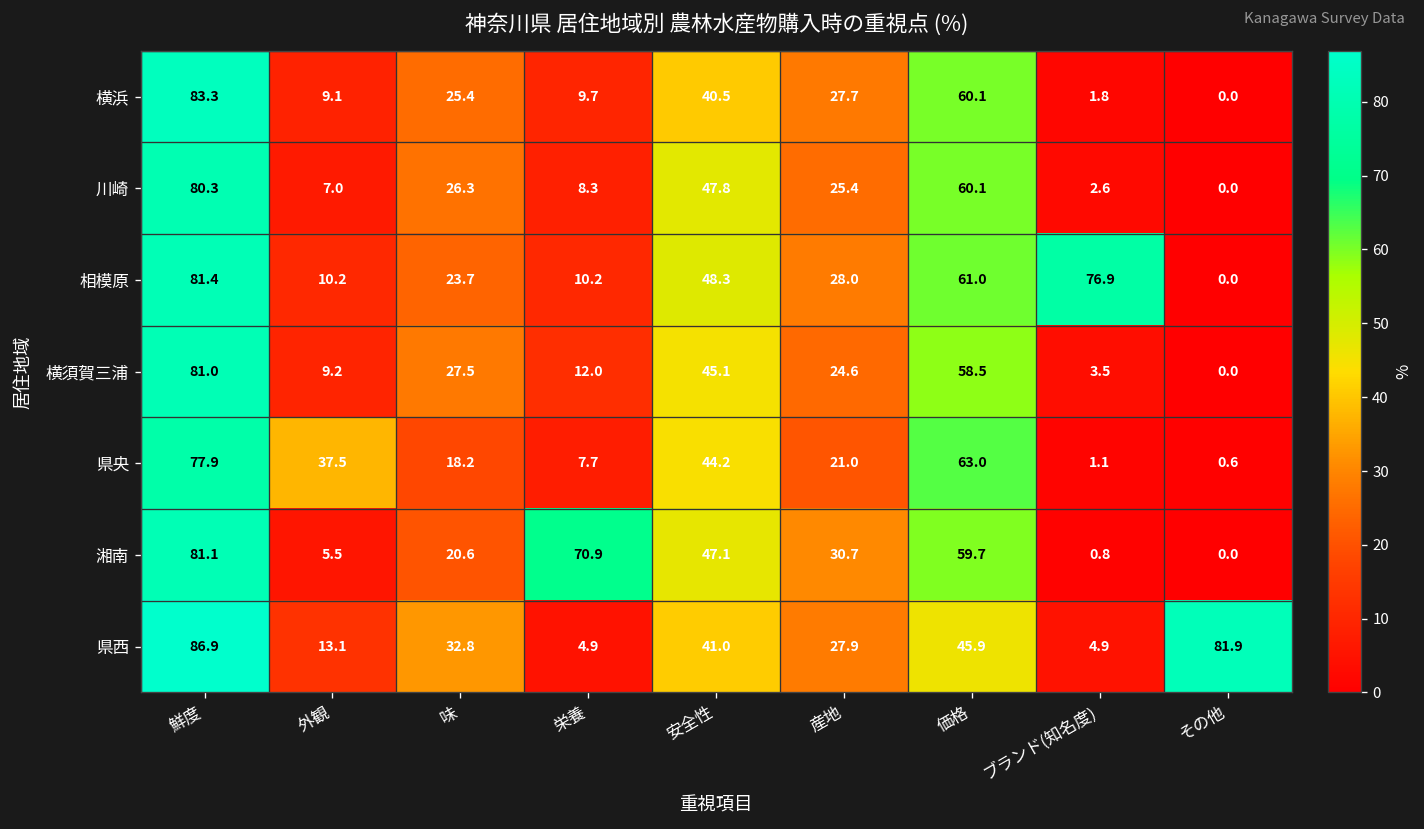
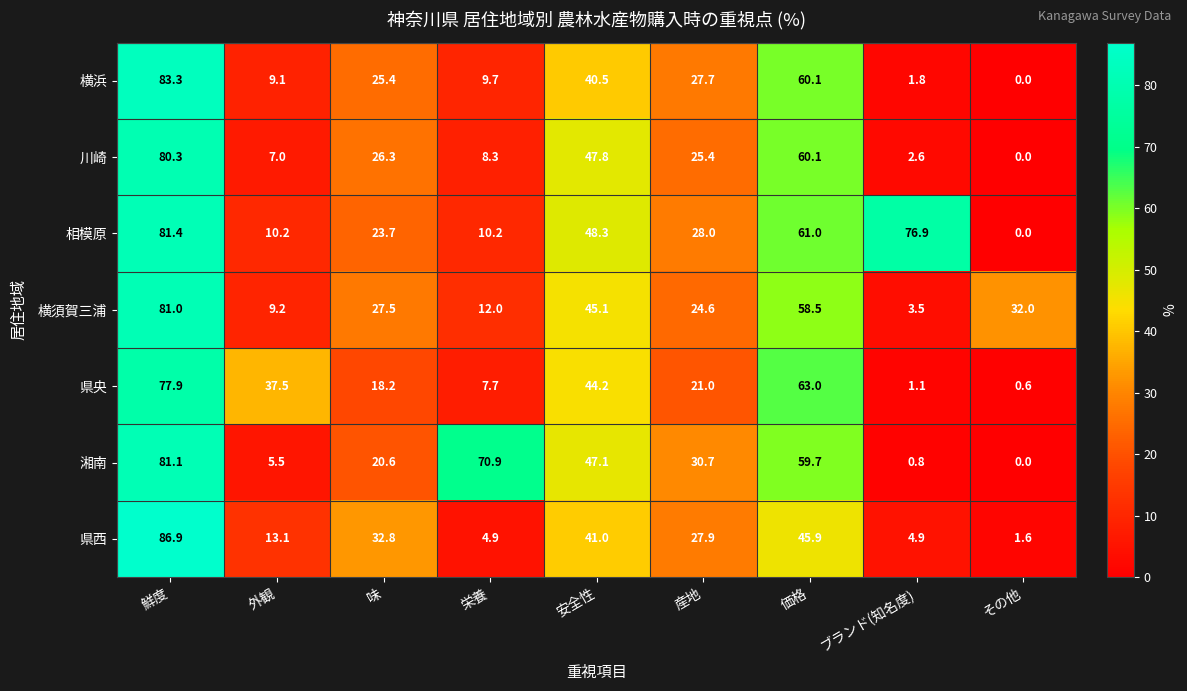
横須賀三浦, その他: 0.0 -> 32.0
県西, その他: 81.9 -> 1.6
